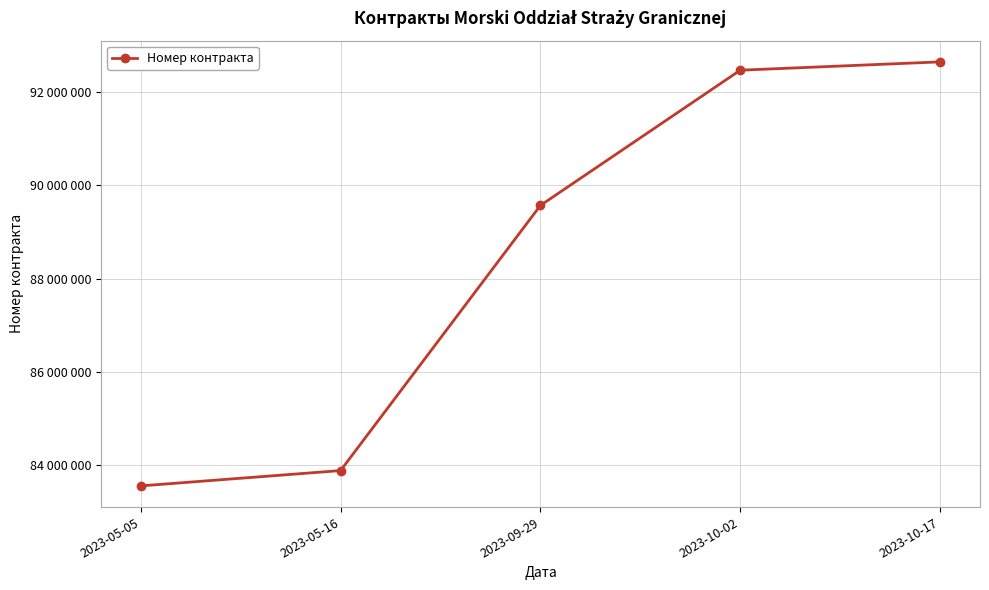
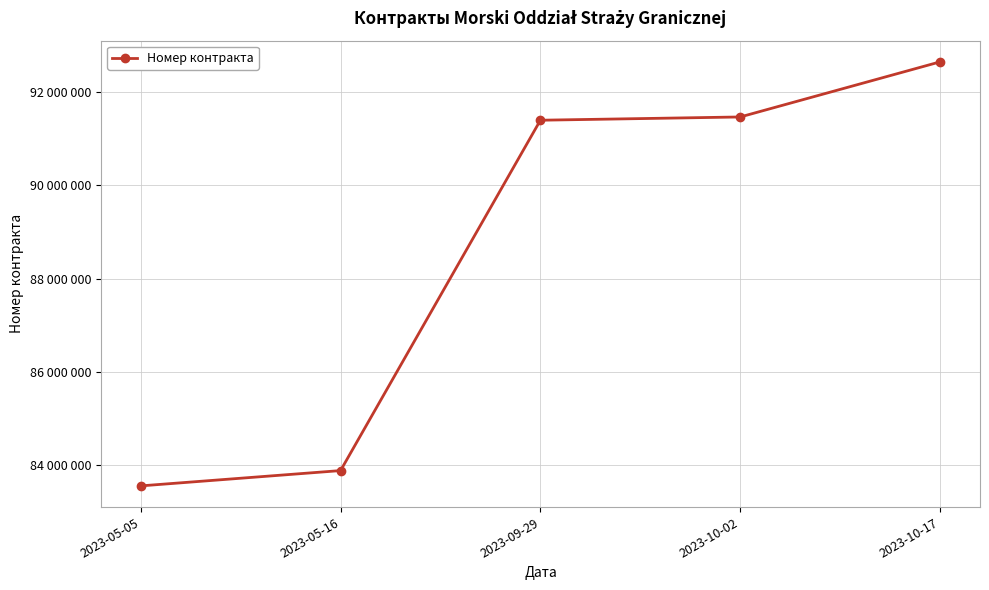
2023-09-29: 89600000 -> 91400000
2023-10-02: 92500000 -> 91500000
